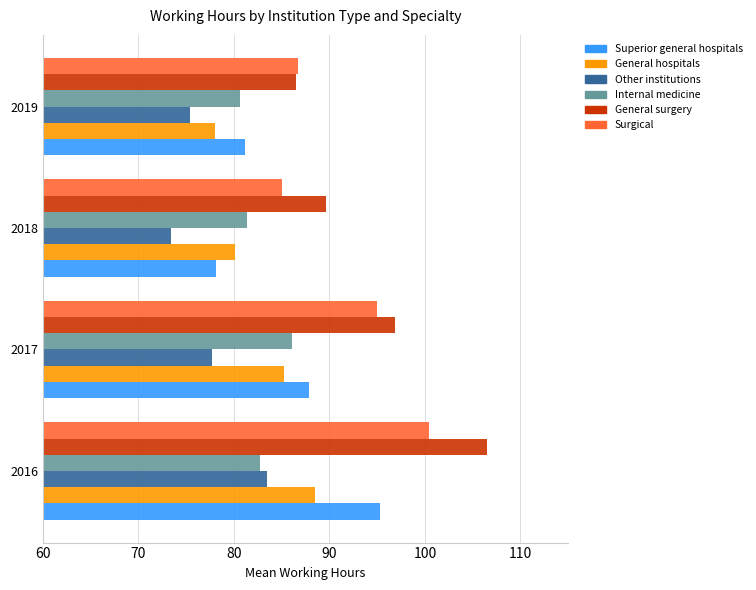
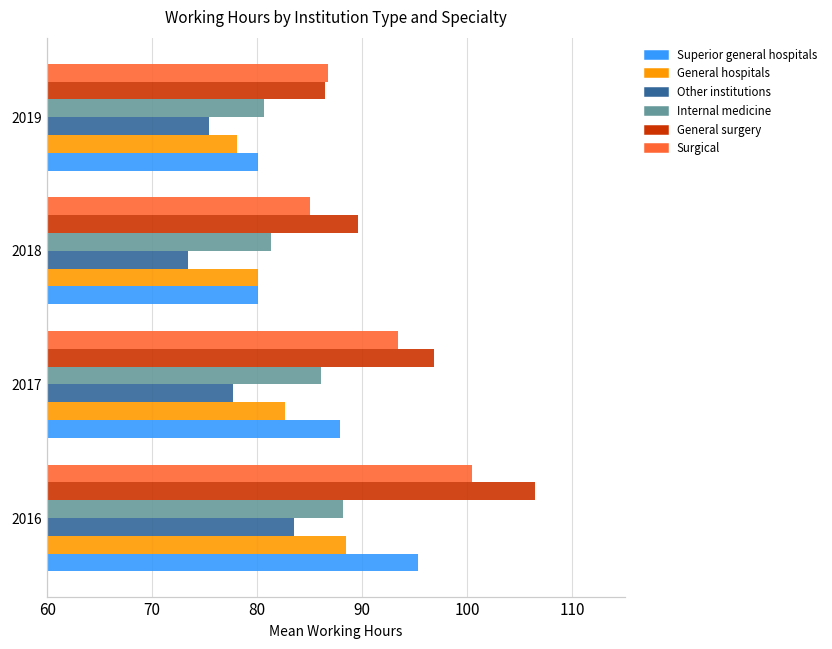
Superior general hospitals, 2019: 81 -> 80
Superior general hospitals, 2018: 78 -> 80
Surgical, 2017: 95 -> 93
General hospitals, 2017: 85 -> 83
Internal medicine, 2016: 83 -> 88
